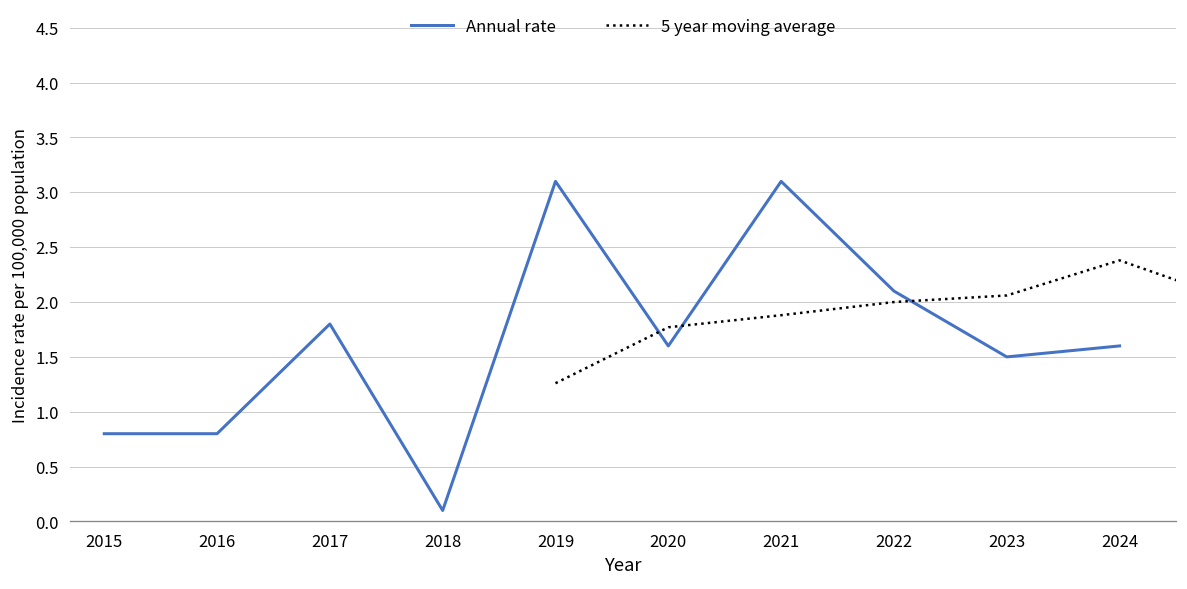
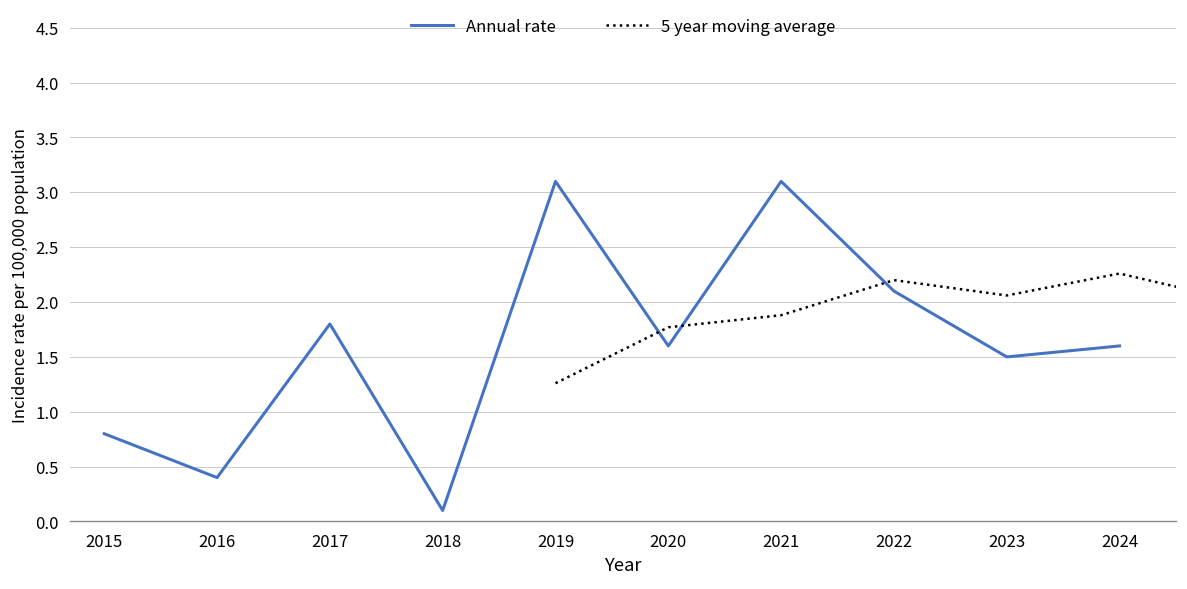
Annual rate, 2016: 0.8 -> 0.4
5 year moving average, 2022: 2.0 -> 2.2
5 year moving average, 2024: 2.4 -> 2.3
